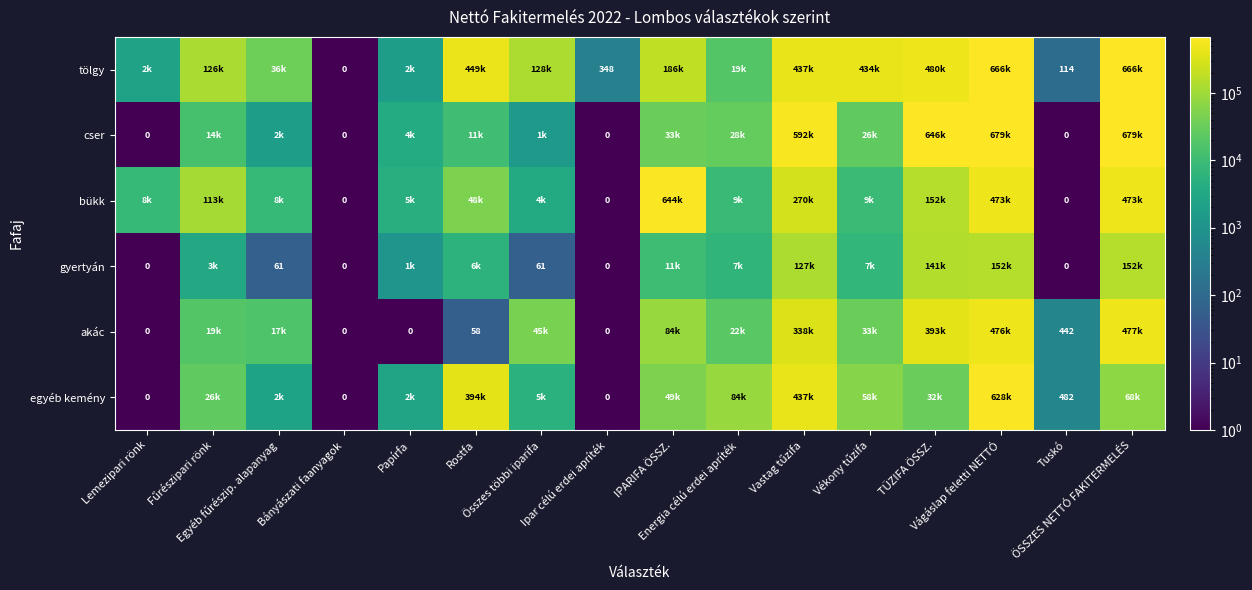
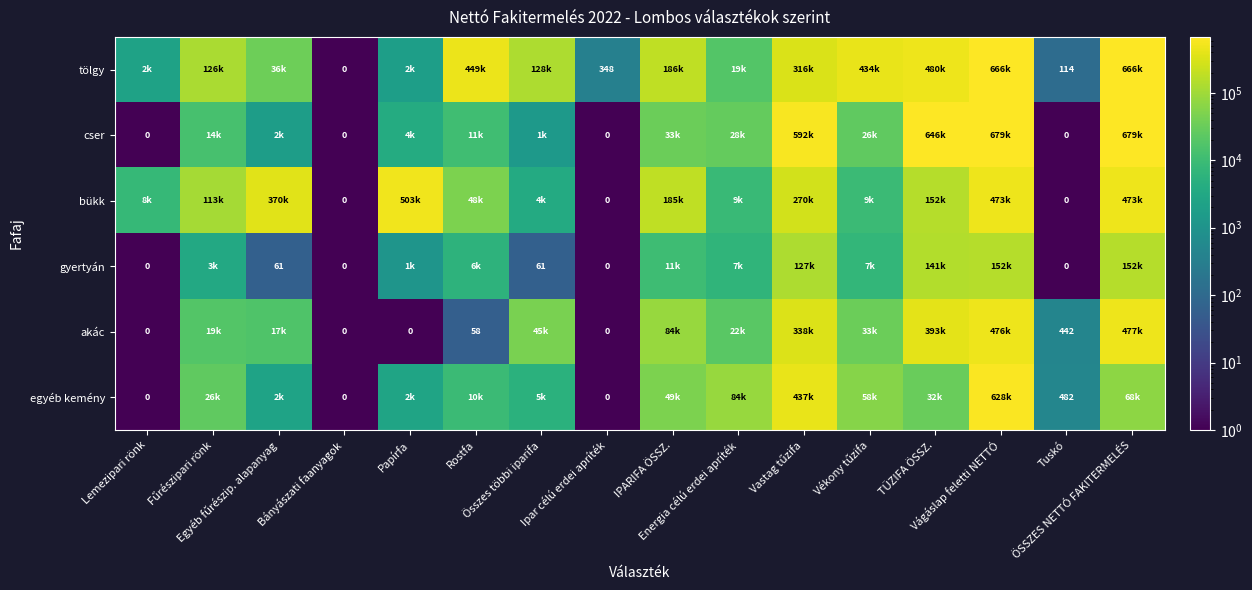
tölgy, Vastag tűzifa: 437k -> 316k
bükk, Egyéb fűrészip. alapanyag: 8k -> 370k
bükk, Papírfa: 5k -> 503k
bükk, IPARIFA ÖSSZ.: 644k -> 185k
egyéb kemény, Rostfa: 394k -> 10k
